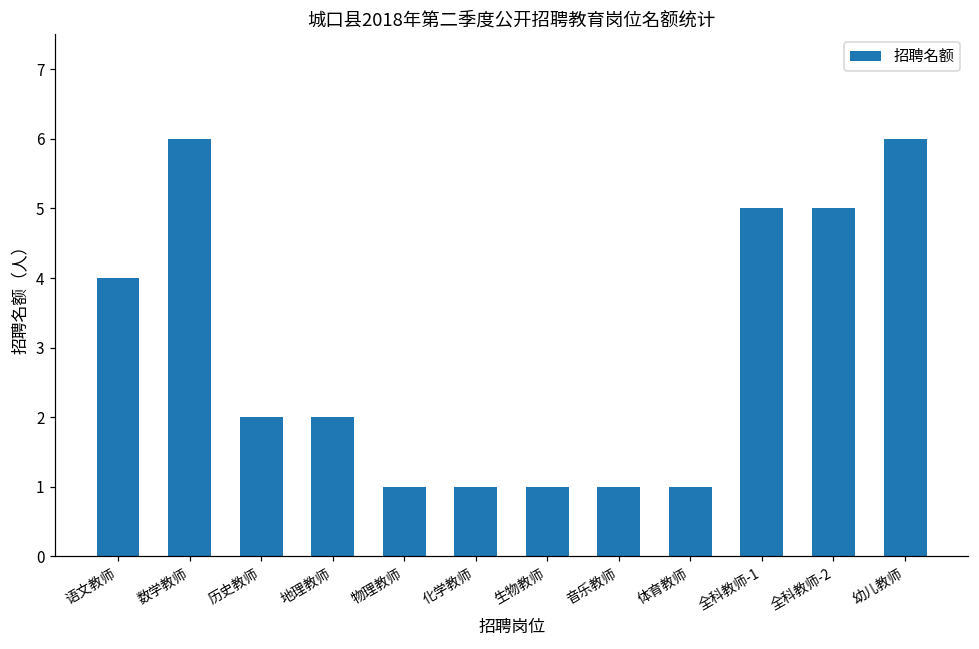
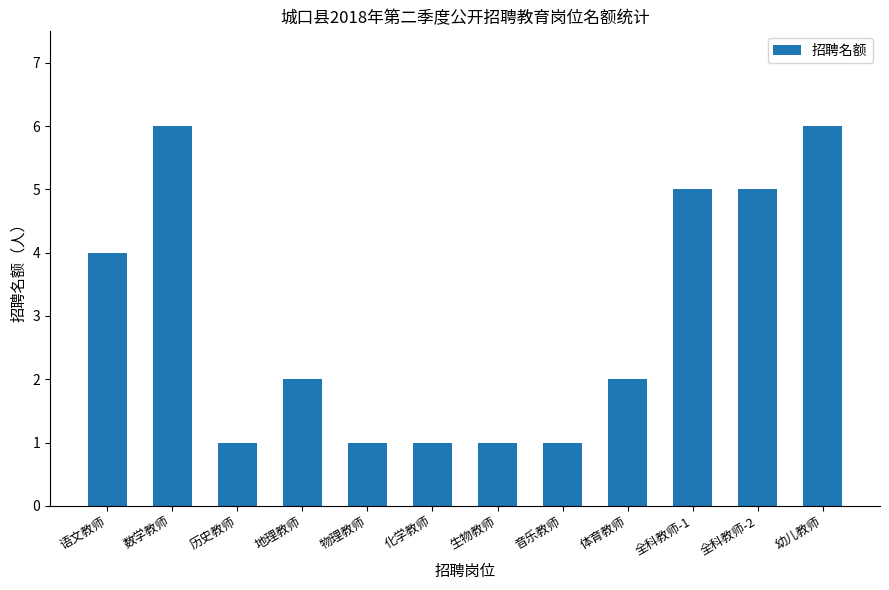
历史教师: 2 -> 1
体育教师: 1 -> 2
